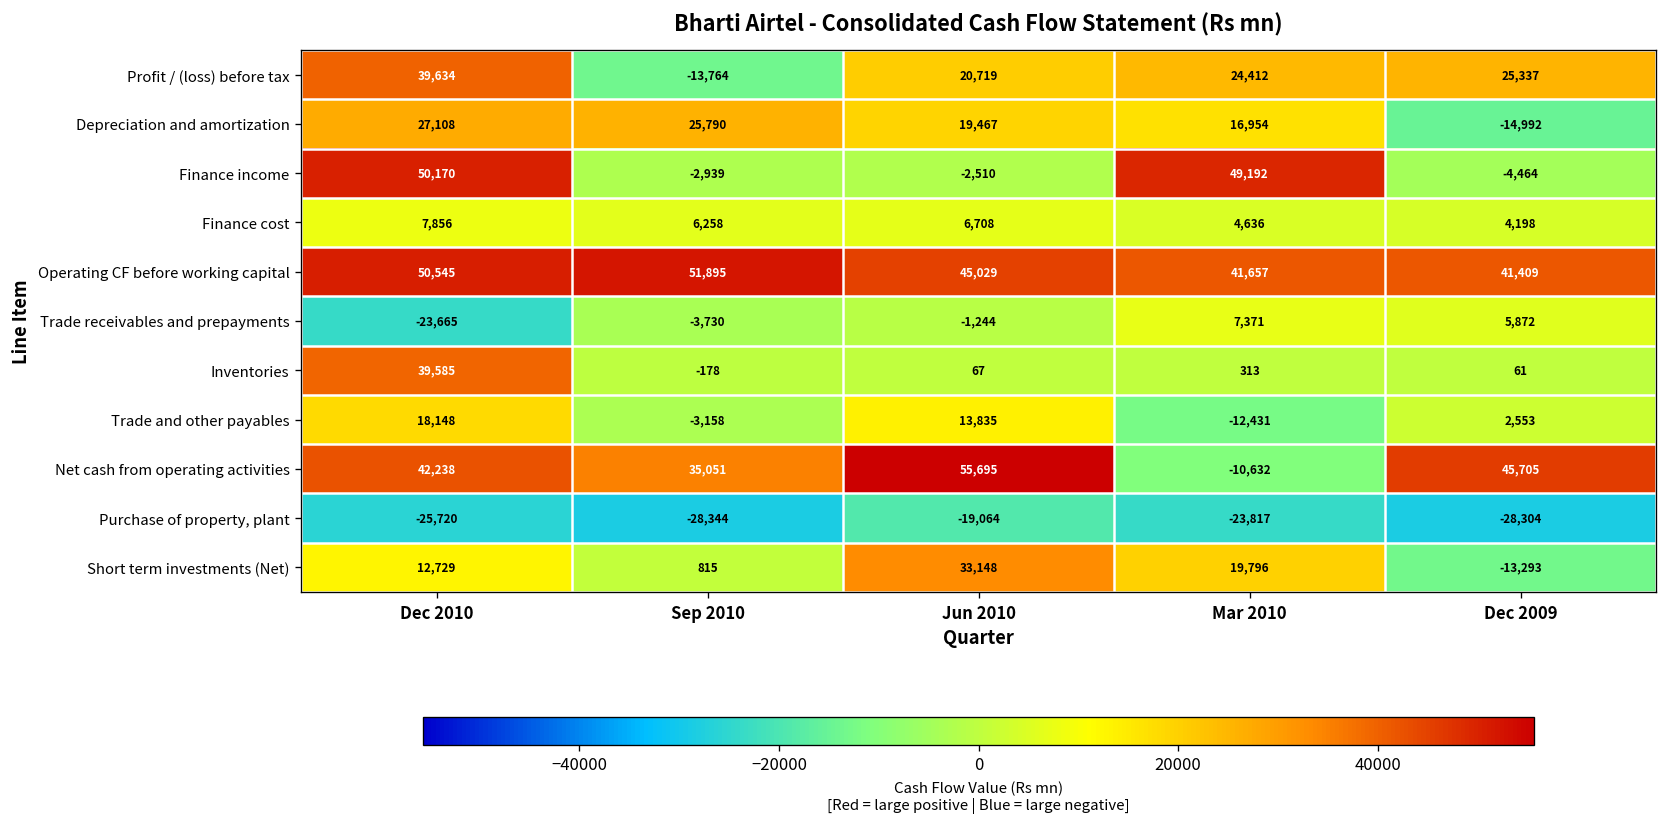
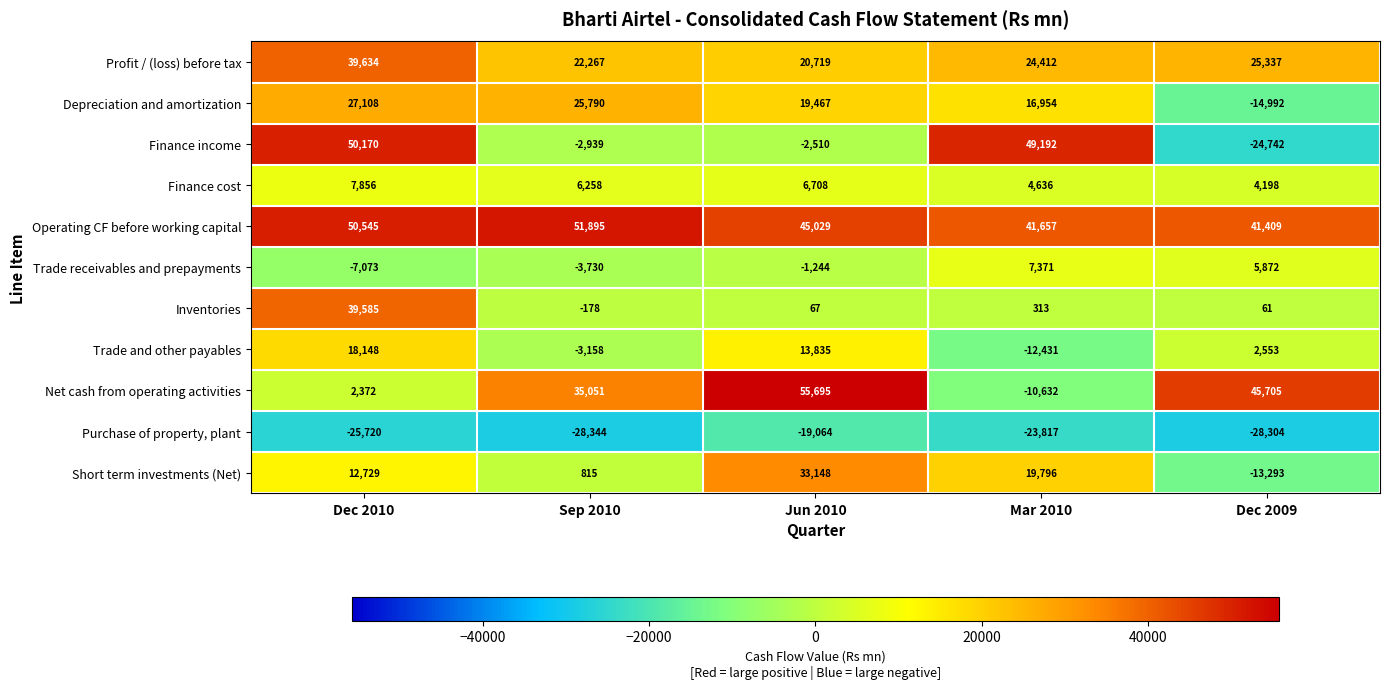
Profit / (loss) before tax, Sep 2010: -13,764 -> 22,267
Finance income, Dec 2009: -4,464 -> -24,742
Trade receivables and prepayments, Dec 2010: -23,665 -> -7,073
Net cash from operating activities, Dec 2010: 42,238 -> 2,372
